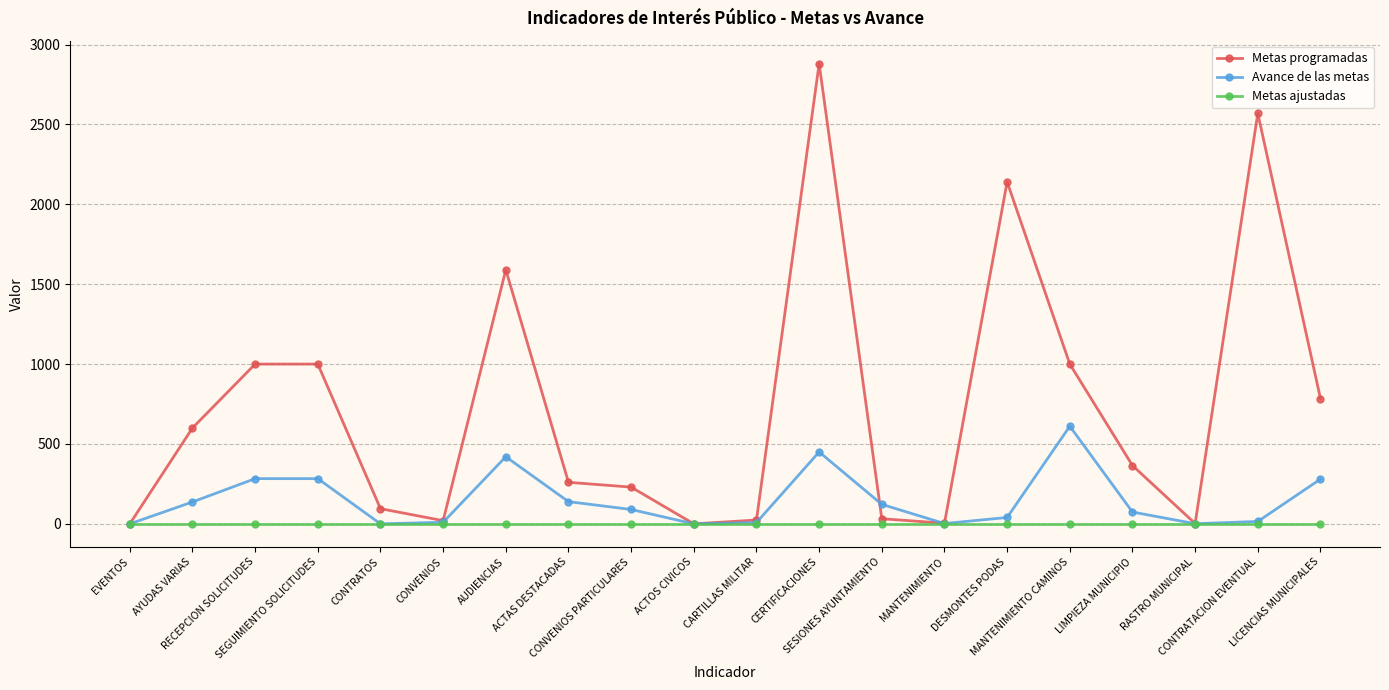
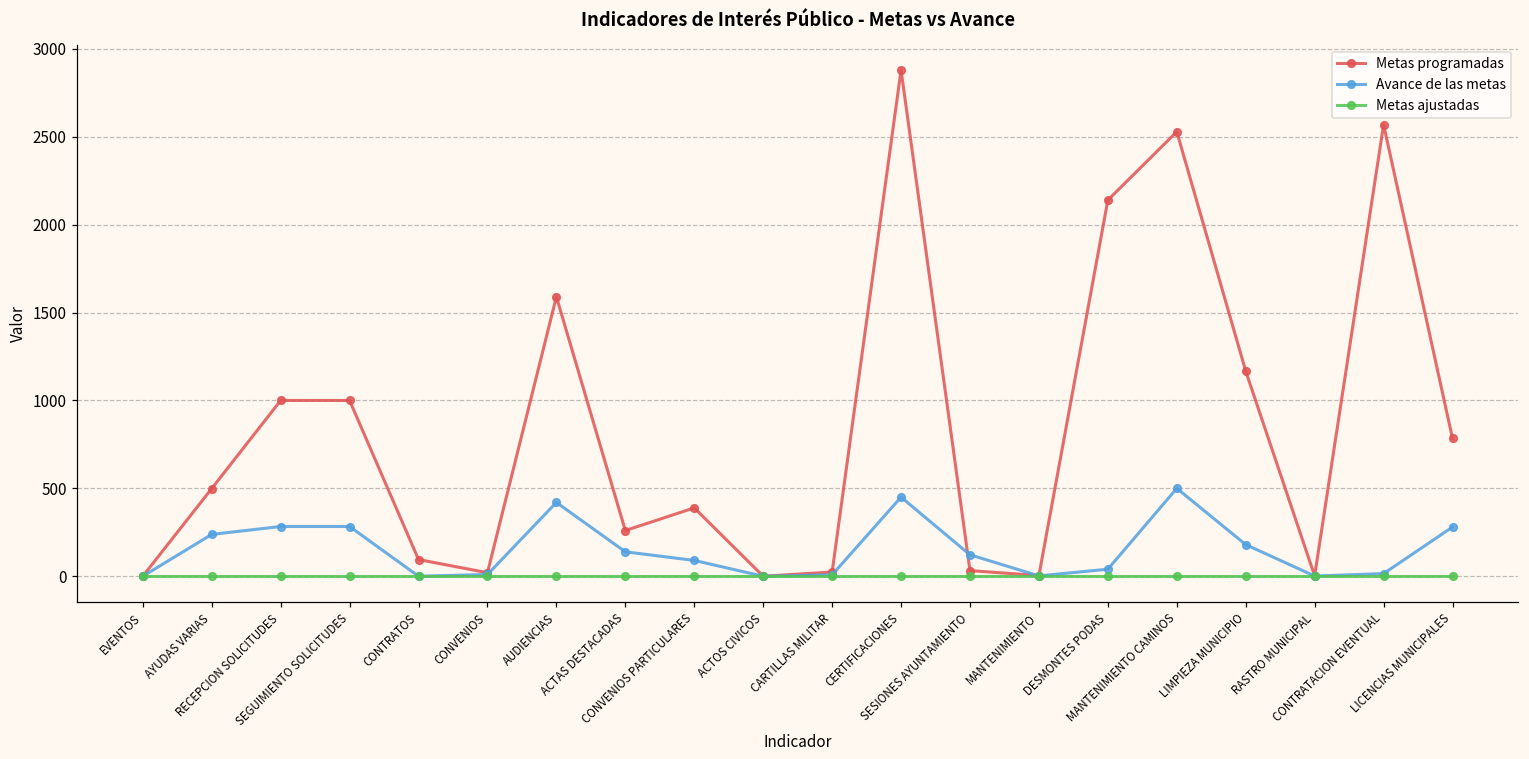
Metas programadas, AYUDAS VARIAS: 600 -> 500
Avance de las metas, AYUDAS VARIAS: 140 -> 240
Metas programadas, CONVENIOS PARTICULARES: 230 -> 390
Metas programadas, MANTENIMIENTO CAMINOS: 1000 -> 2530
Avance de las metas, MANTENIMIENTO CAMINOS: 610 -> 500
Metas programadas, LIMPIEZA MUNICIPIO: 370 -> 1170
Avance de las metas, LIMPIEZA MUNICIPIO: 70 -> 180
